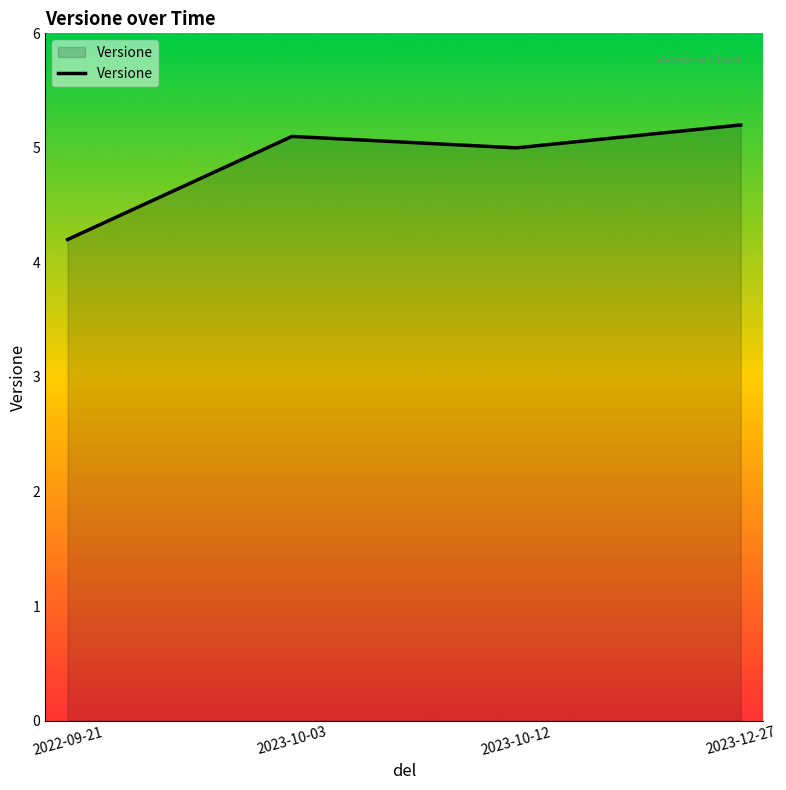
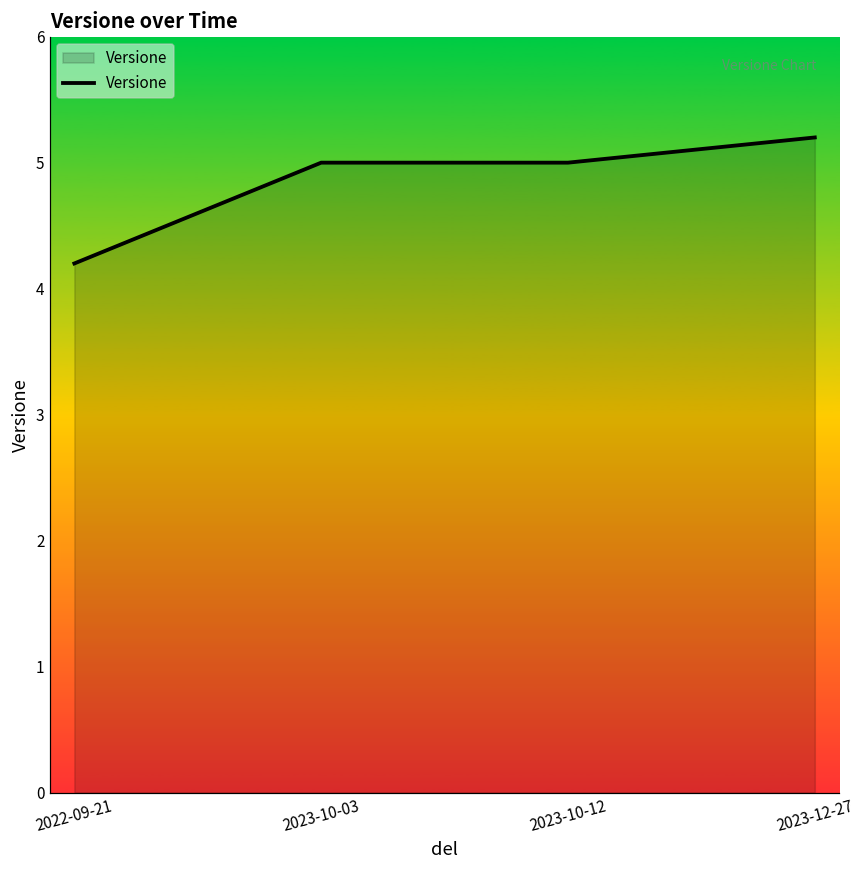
2023-10-03: 5.1 -> 5.0
